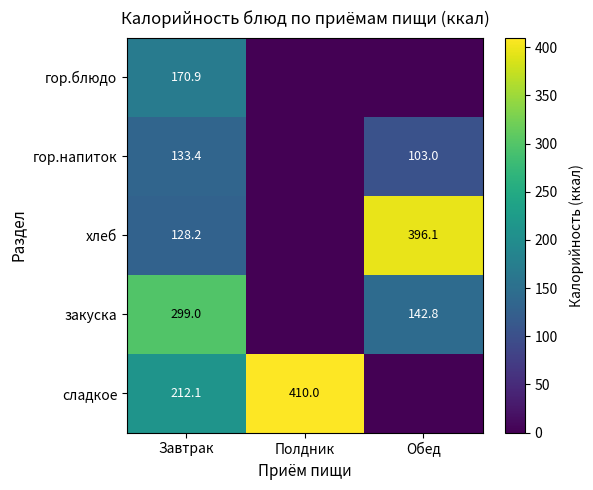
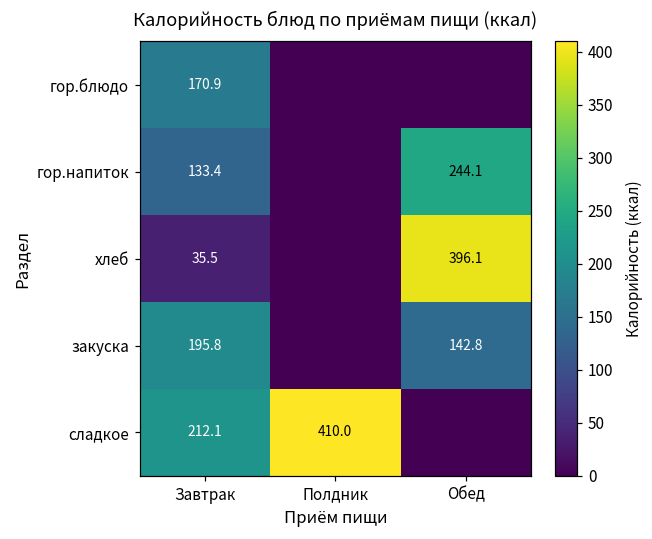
гор.напиток, Обед: 103.0 -> 244.1
хлеб, Завтрак: 128.2 -> 35.5
закуска, Завтрак: 299.0 -> 195.8
